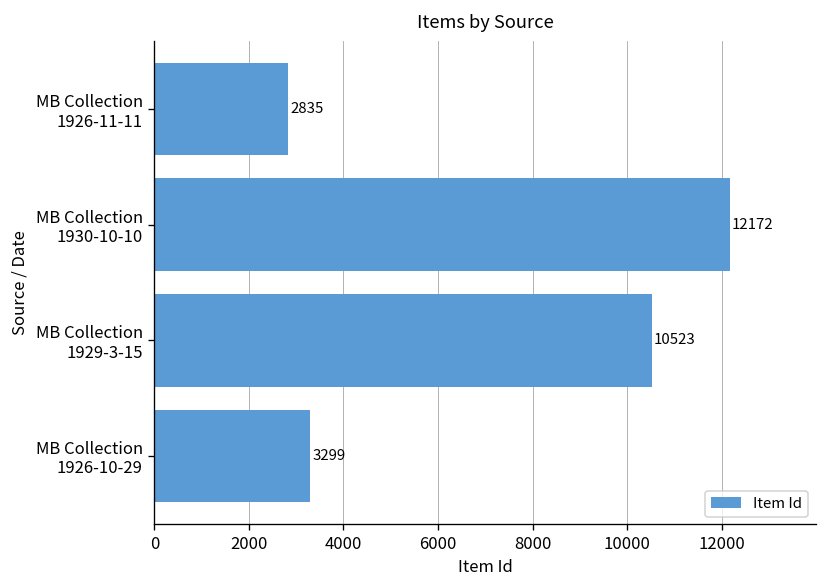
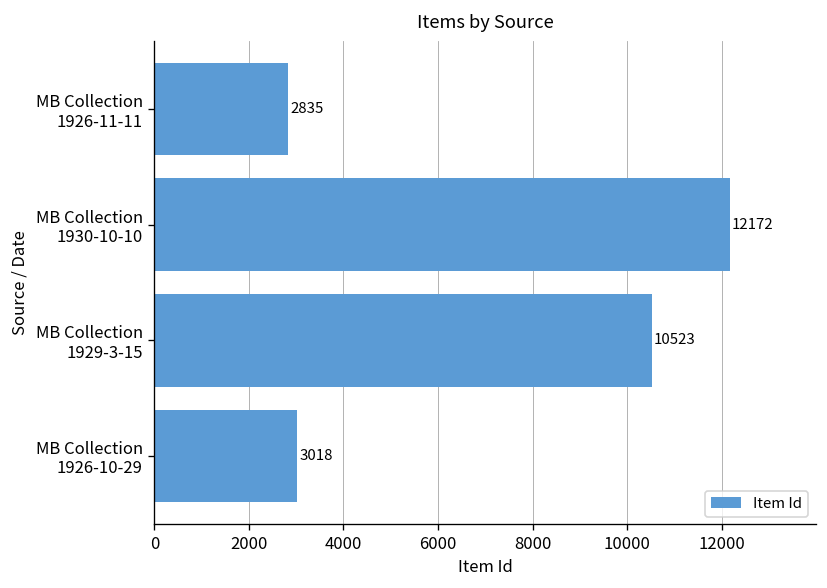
MB Collection 1926-10-29: 3299 -> 3018
